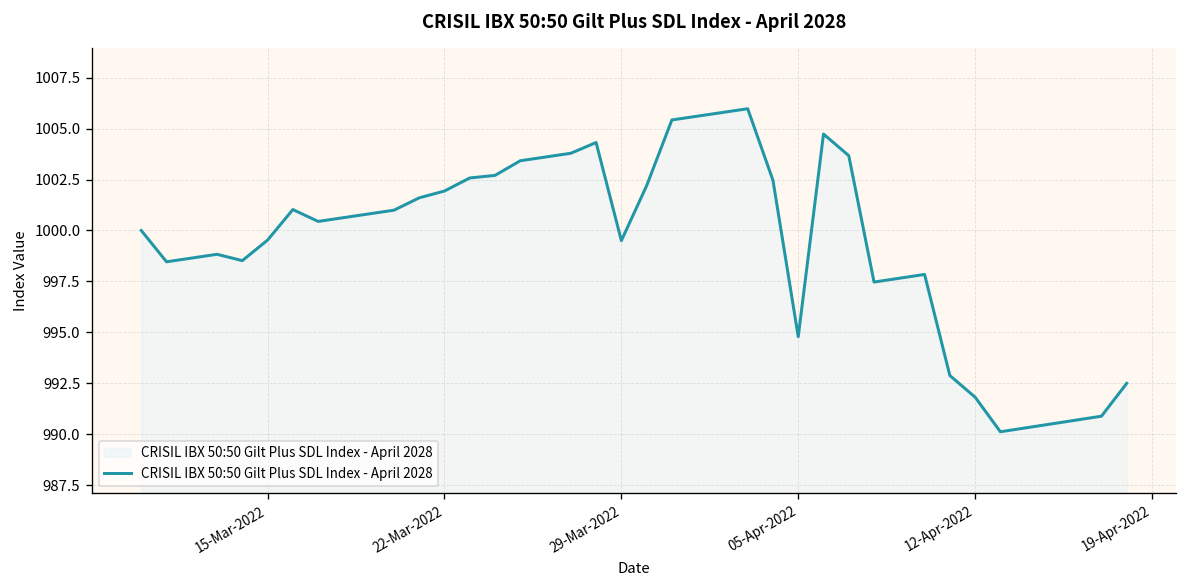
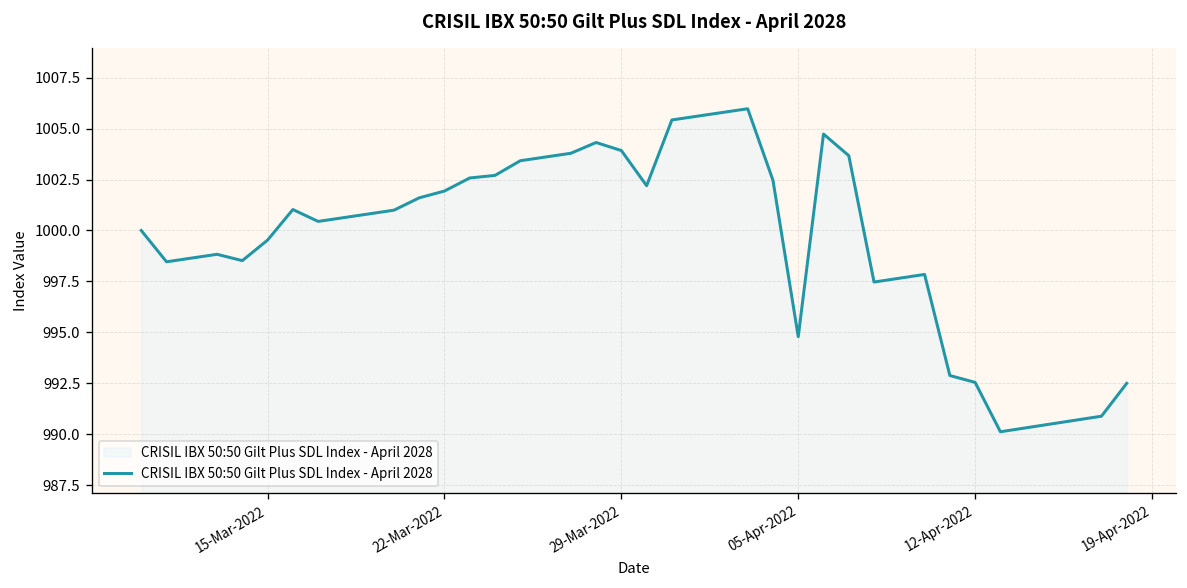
29-Mar-2022: 999.5 -> 1003.9
12-Apr-2022: 991.8 -> 992.5
